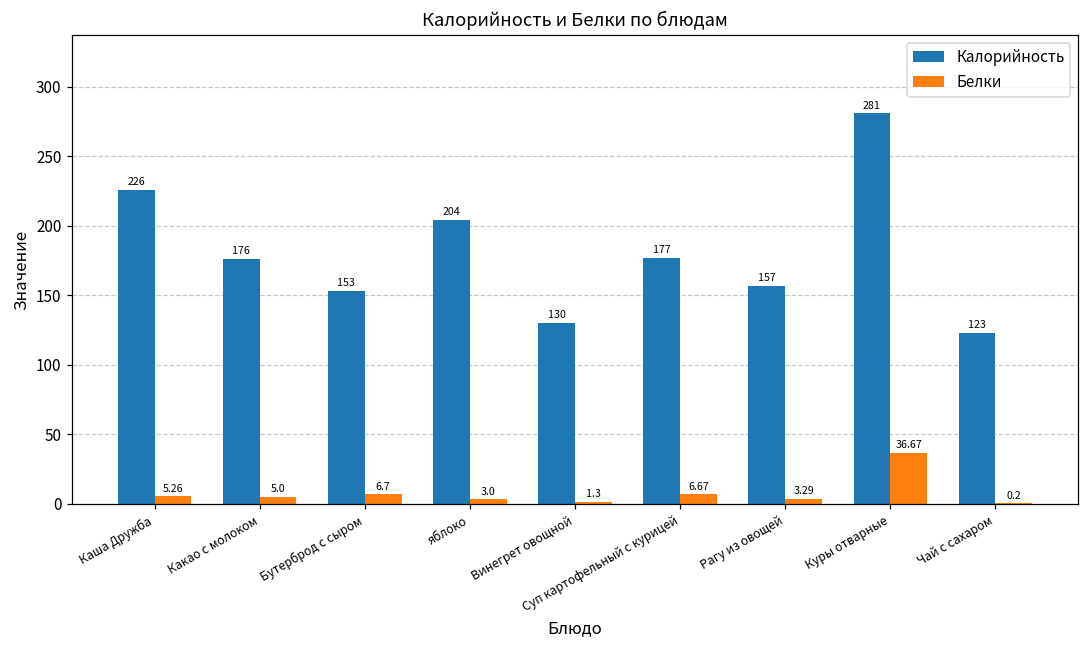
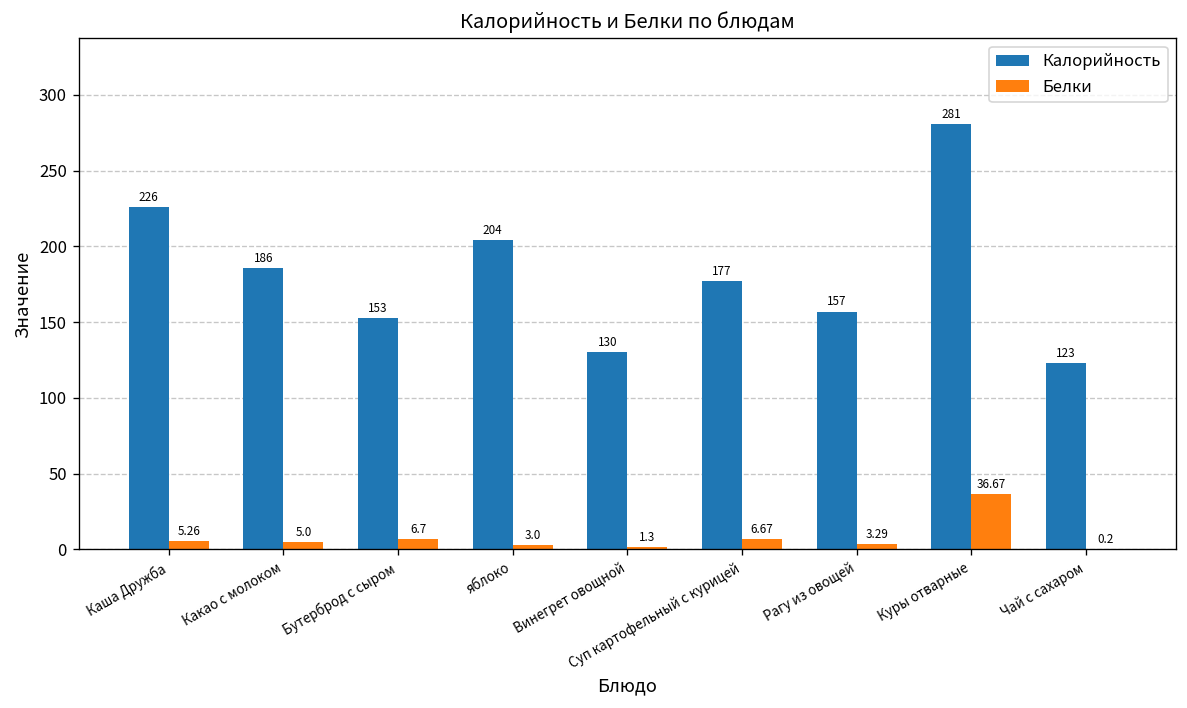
Калорийность, Какао с молоком: 176 -> 186
